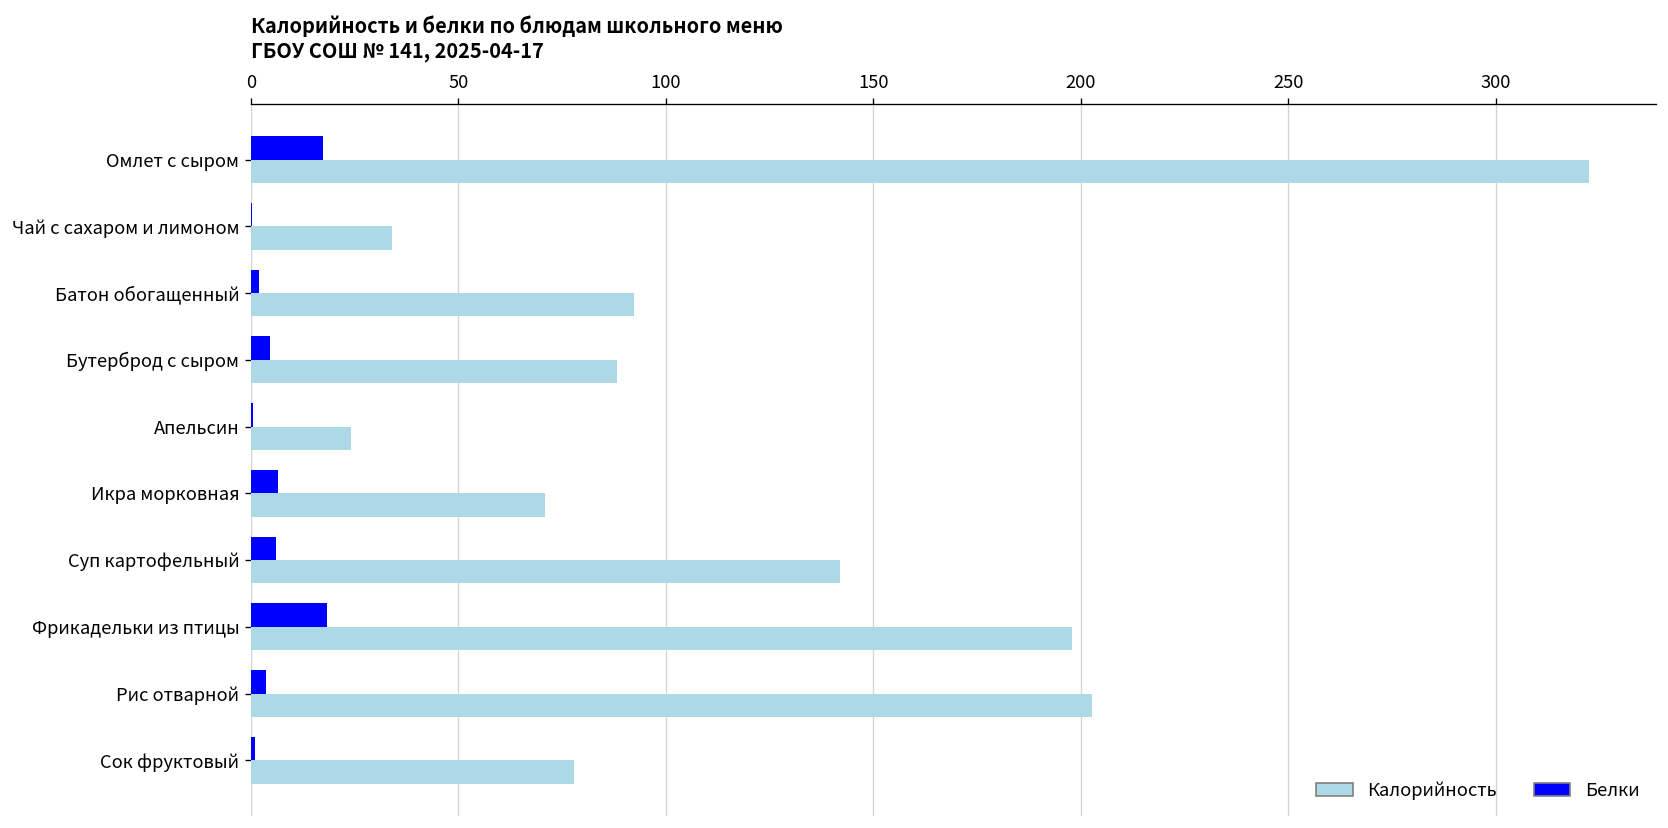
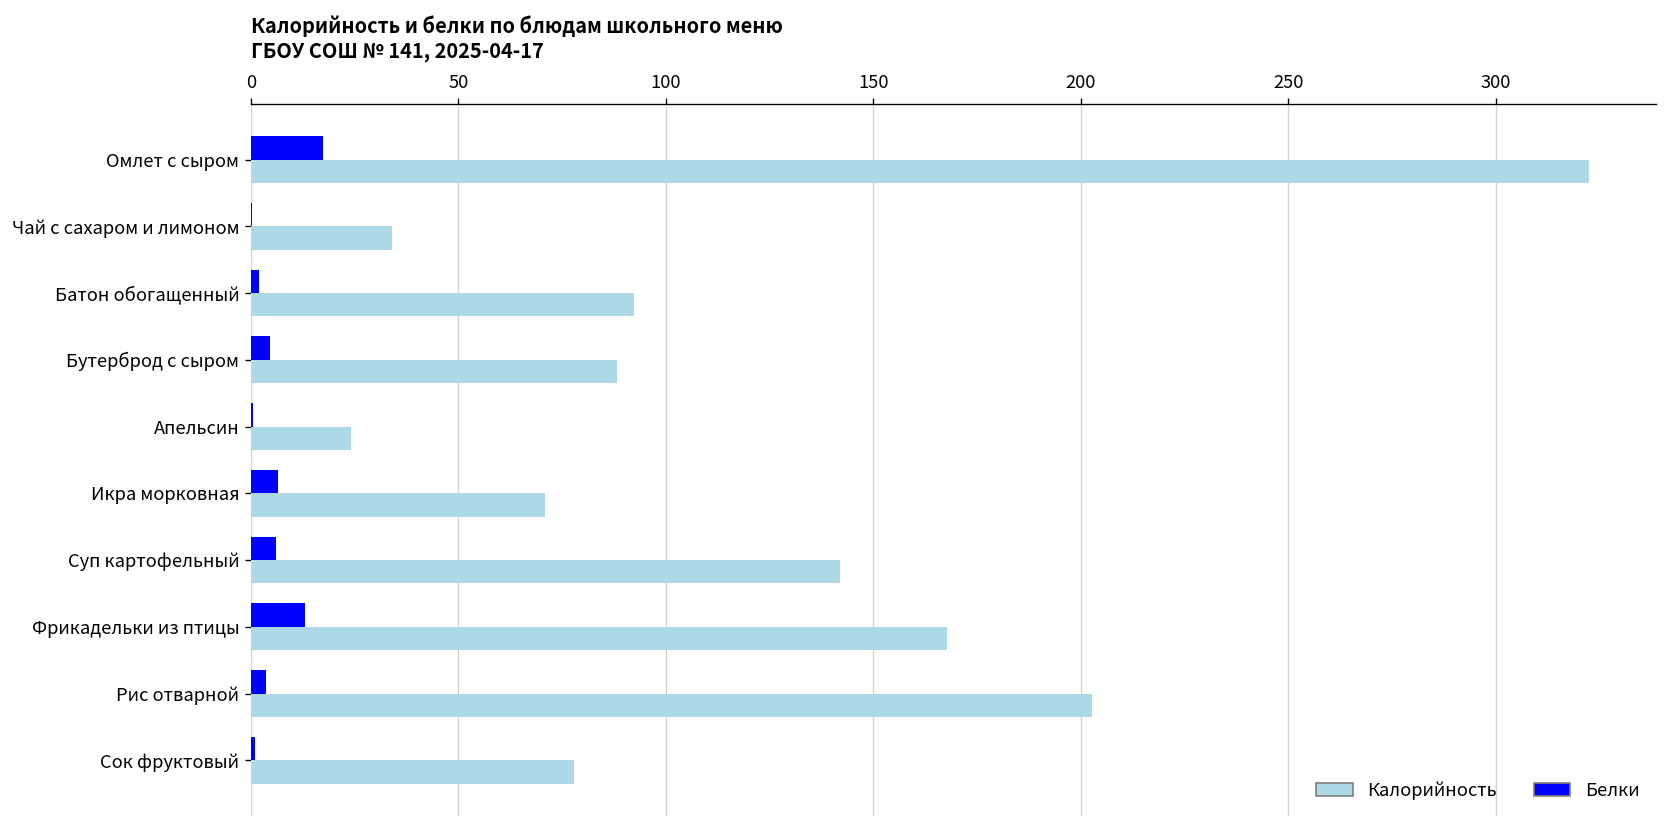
Белки, Фрикадельки из птицы: 18 -> 13
Калорийность, Фрикадельки из птицы: 198 -> 168
